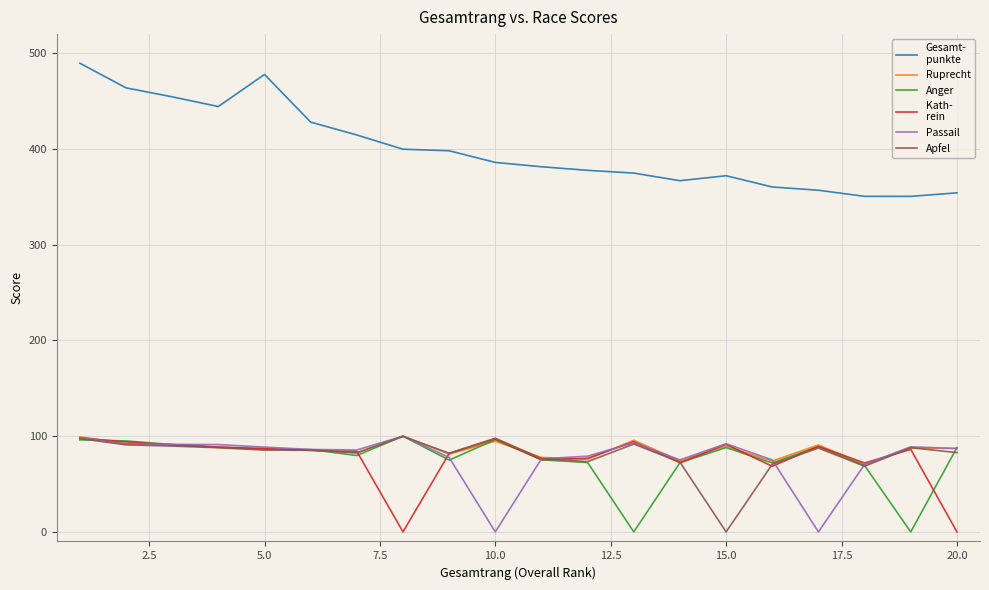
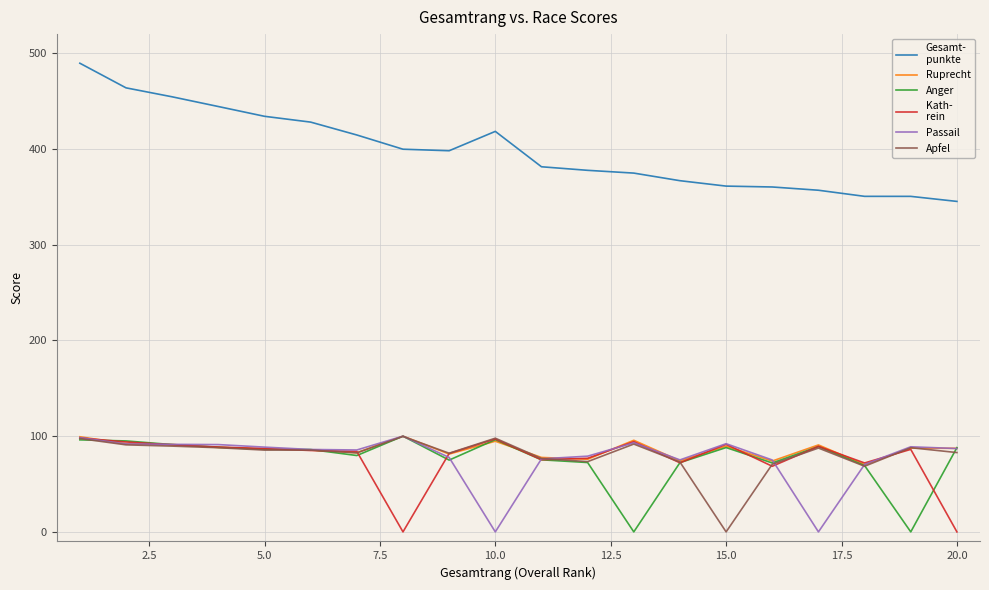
Gesamt- punkte, 5.0: 480 -> 430
Gesamt- punkte, 10.0: 390 -> 420
Gesamt- punkte, 15.0: 370 -> 360
Gesamt- punkte, 20.0: 354 -> 345
